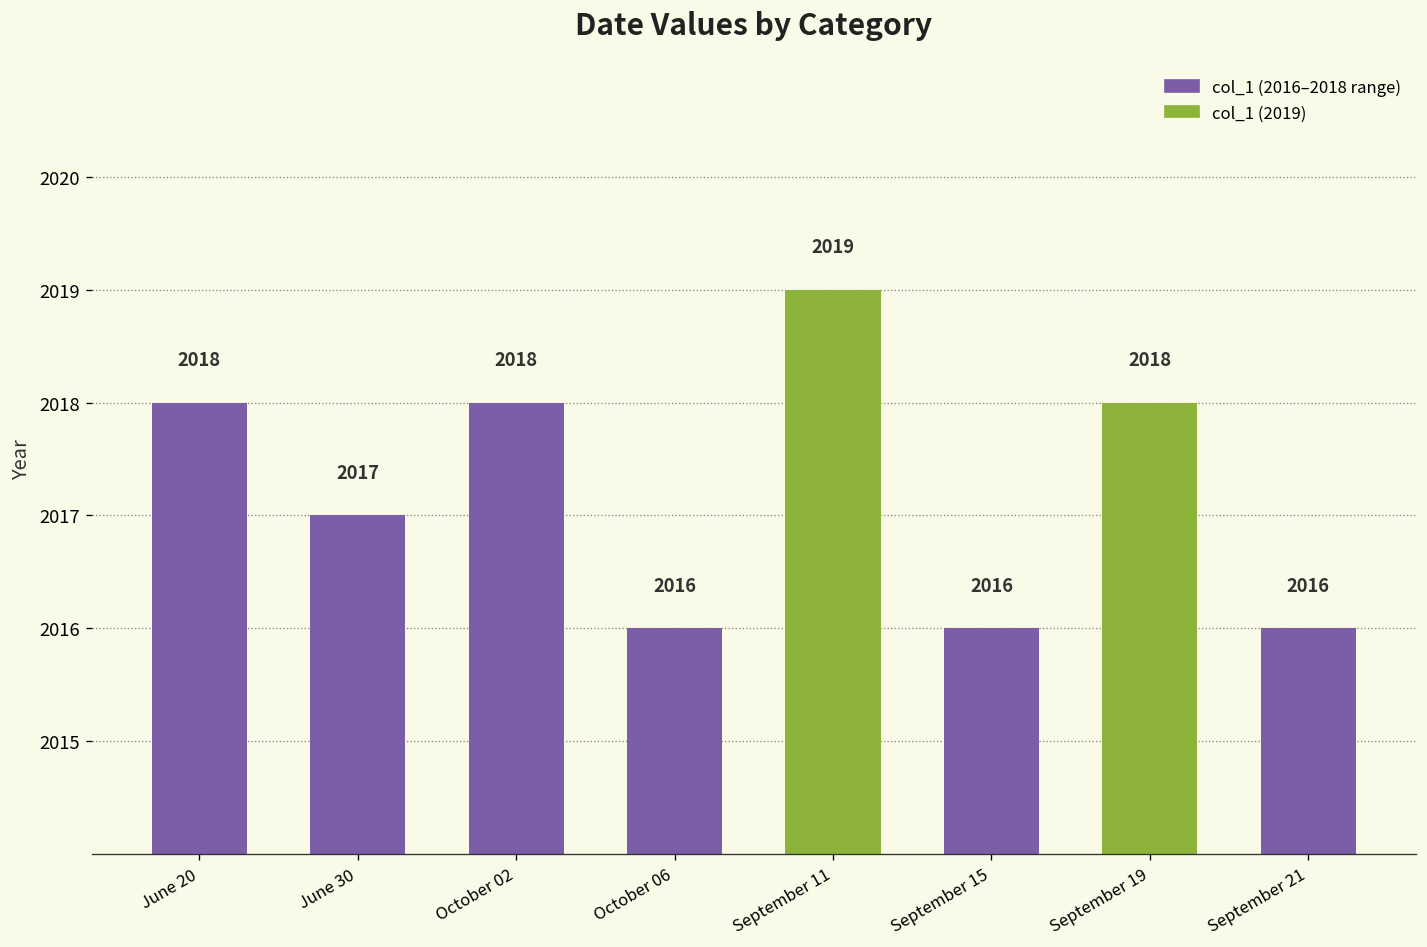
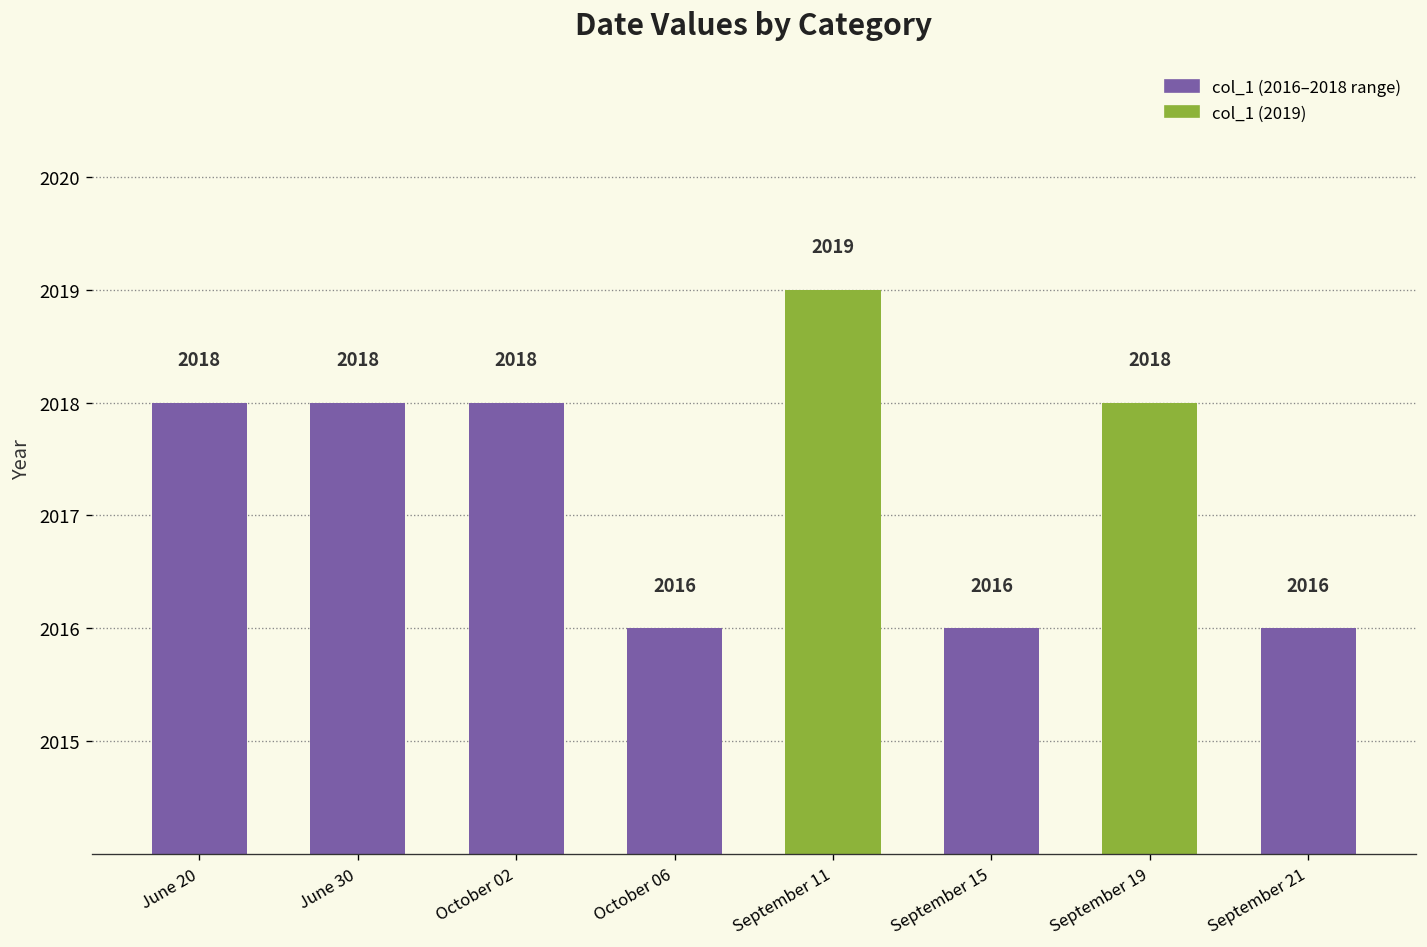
June 30: 2017 -> 2018
